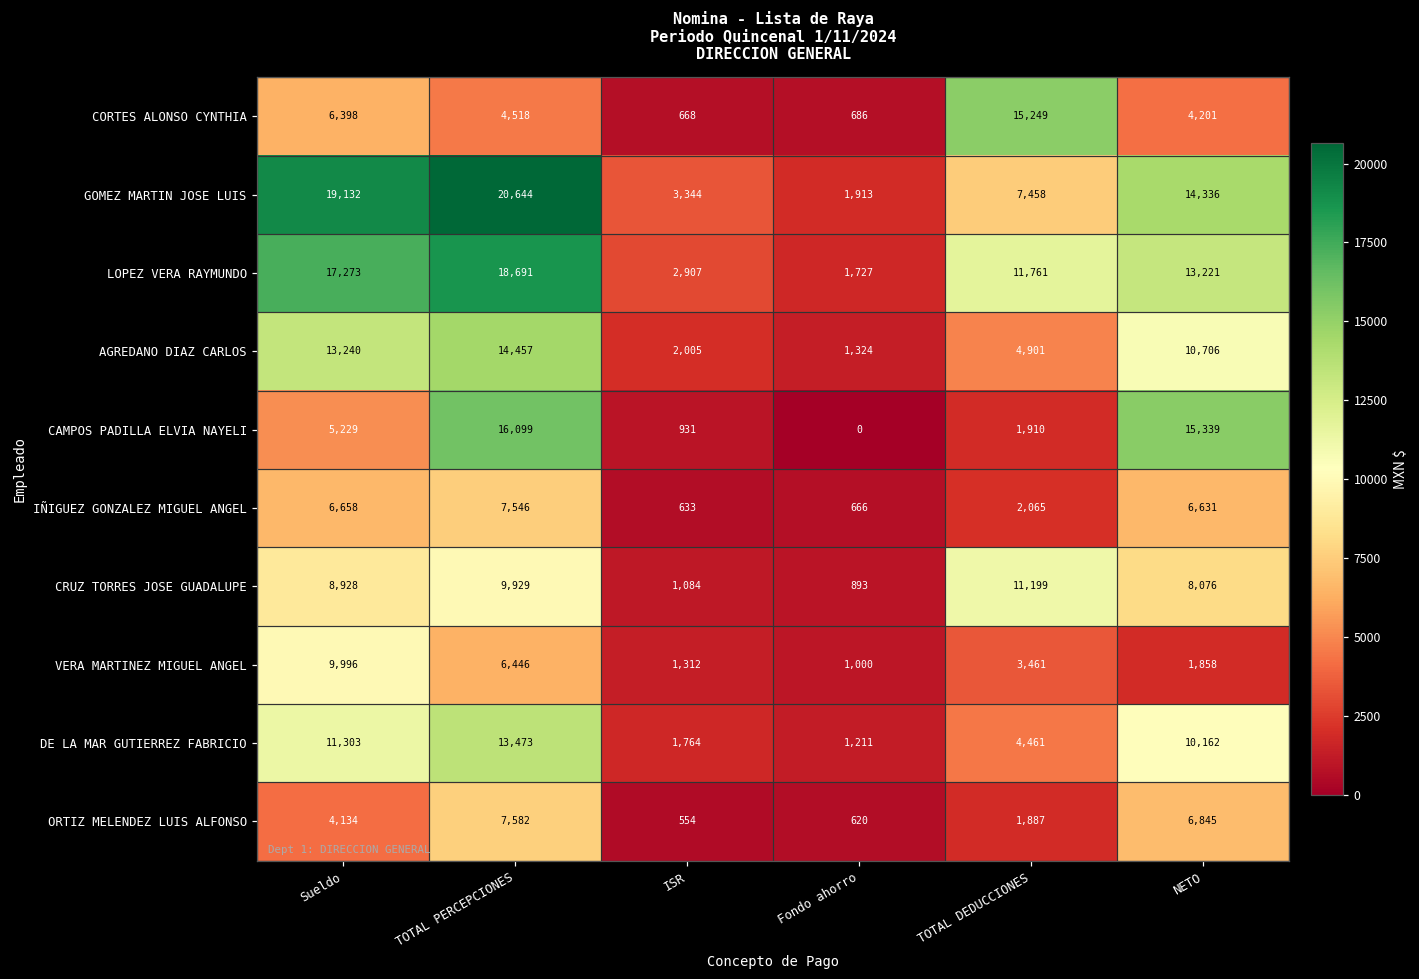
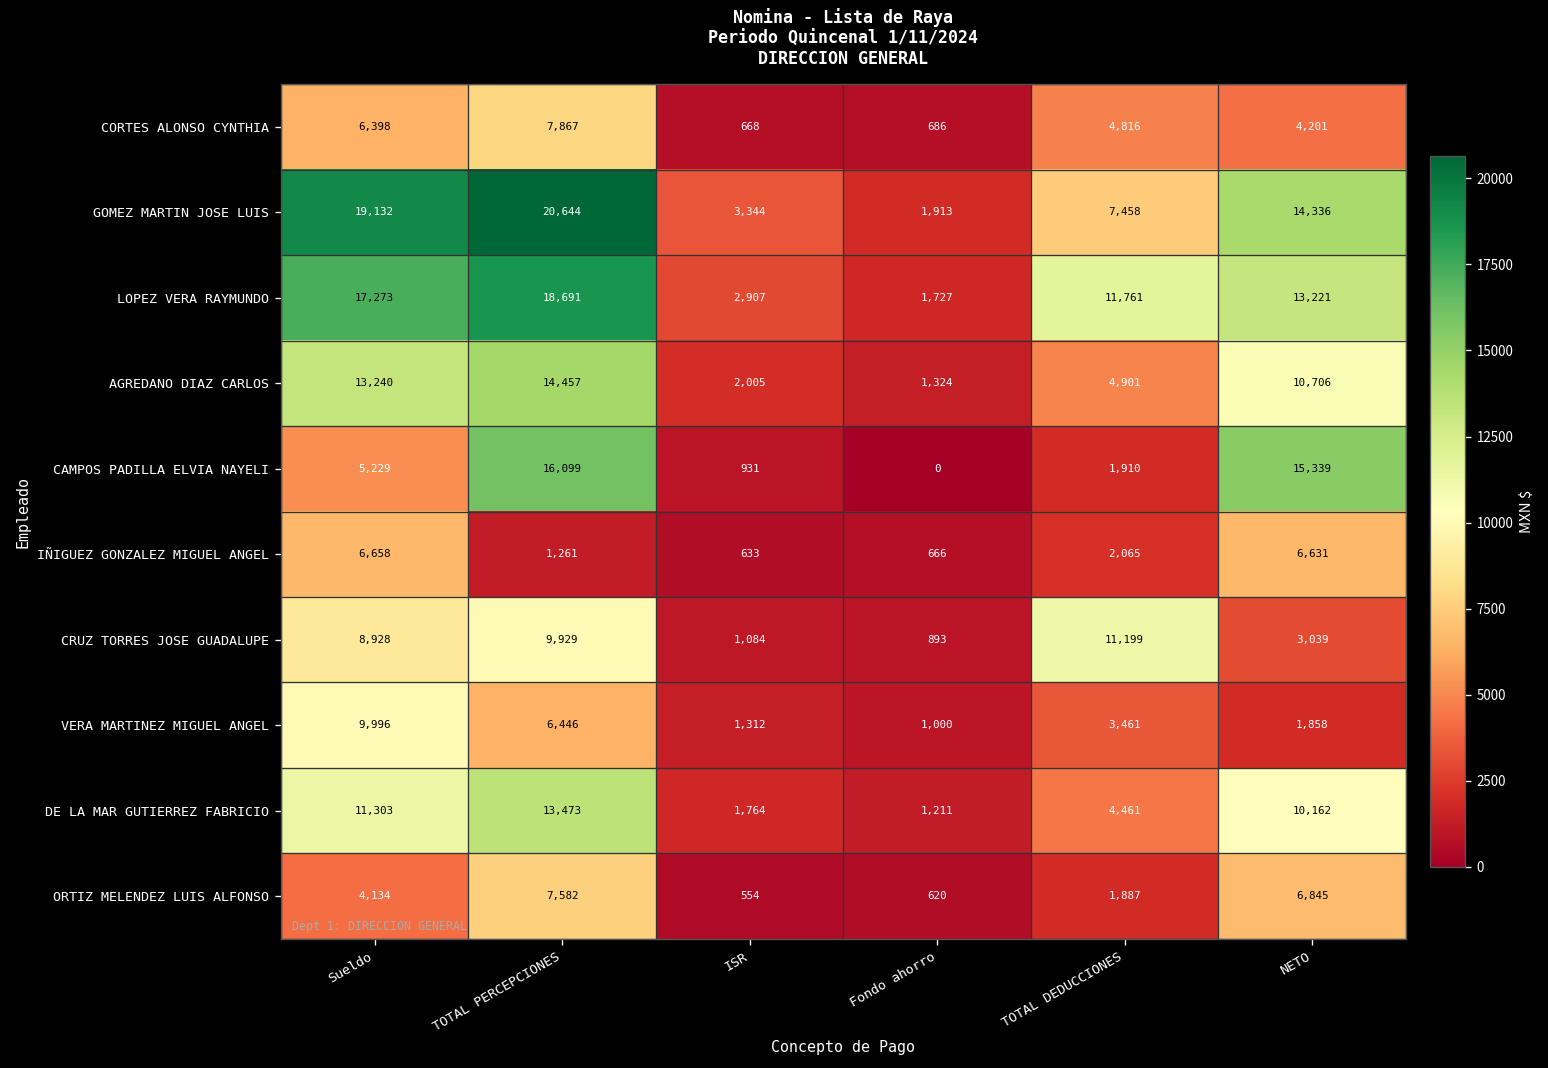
CORTES ALONSO CYNTHIA, TOTAL PERCEPCIONES: 4,518 -> 7,867
CORTES ALONSO CYNTHIA, TOTAL DEDUCCIONES: 15,249 -> 4,816
IÑIGUEZ GONZALEZ MIGUEL ANGEL, TOTAL PERCEPCIONES: 7,546 -> 1,261
CRUZ TORRES JOSE GUADALUPE, NETO: 8,076 -> 3,039
